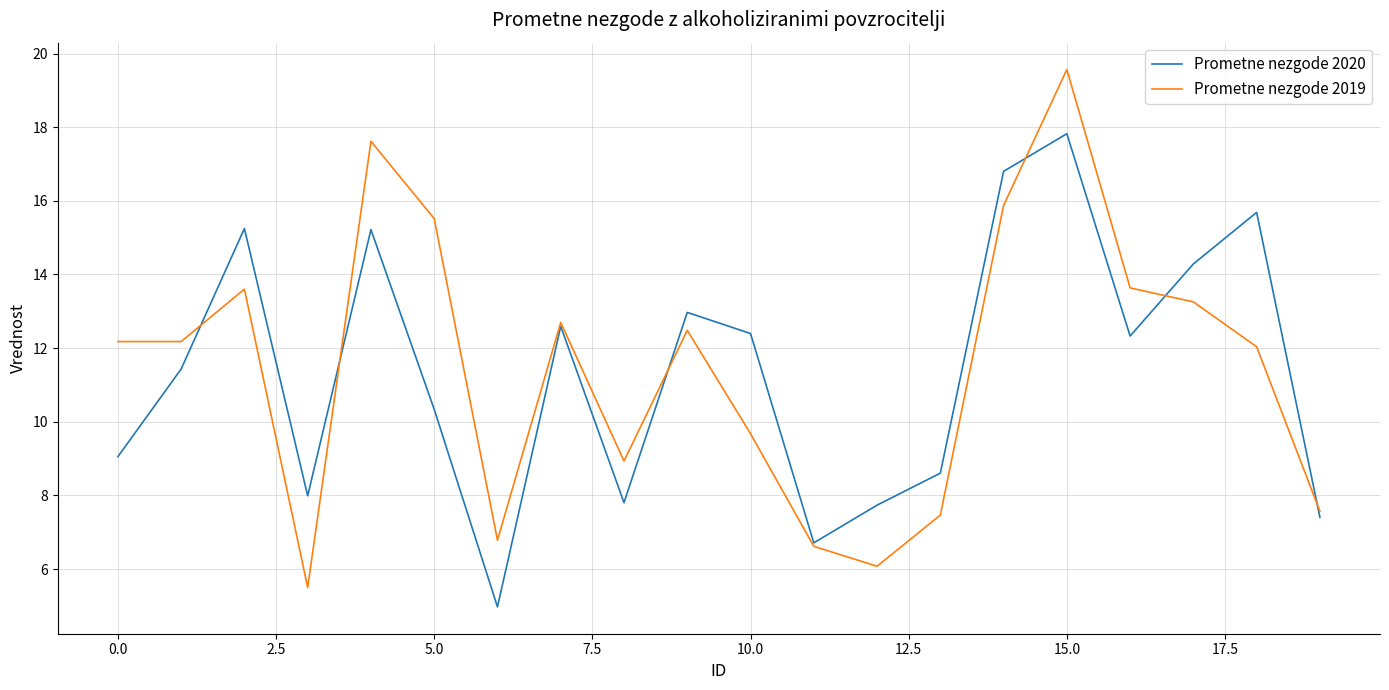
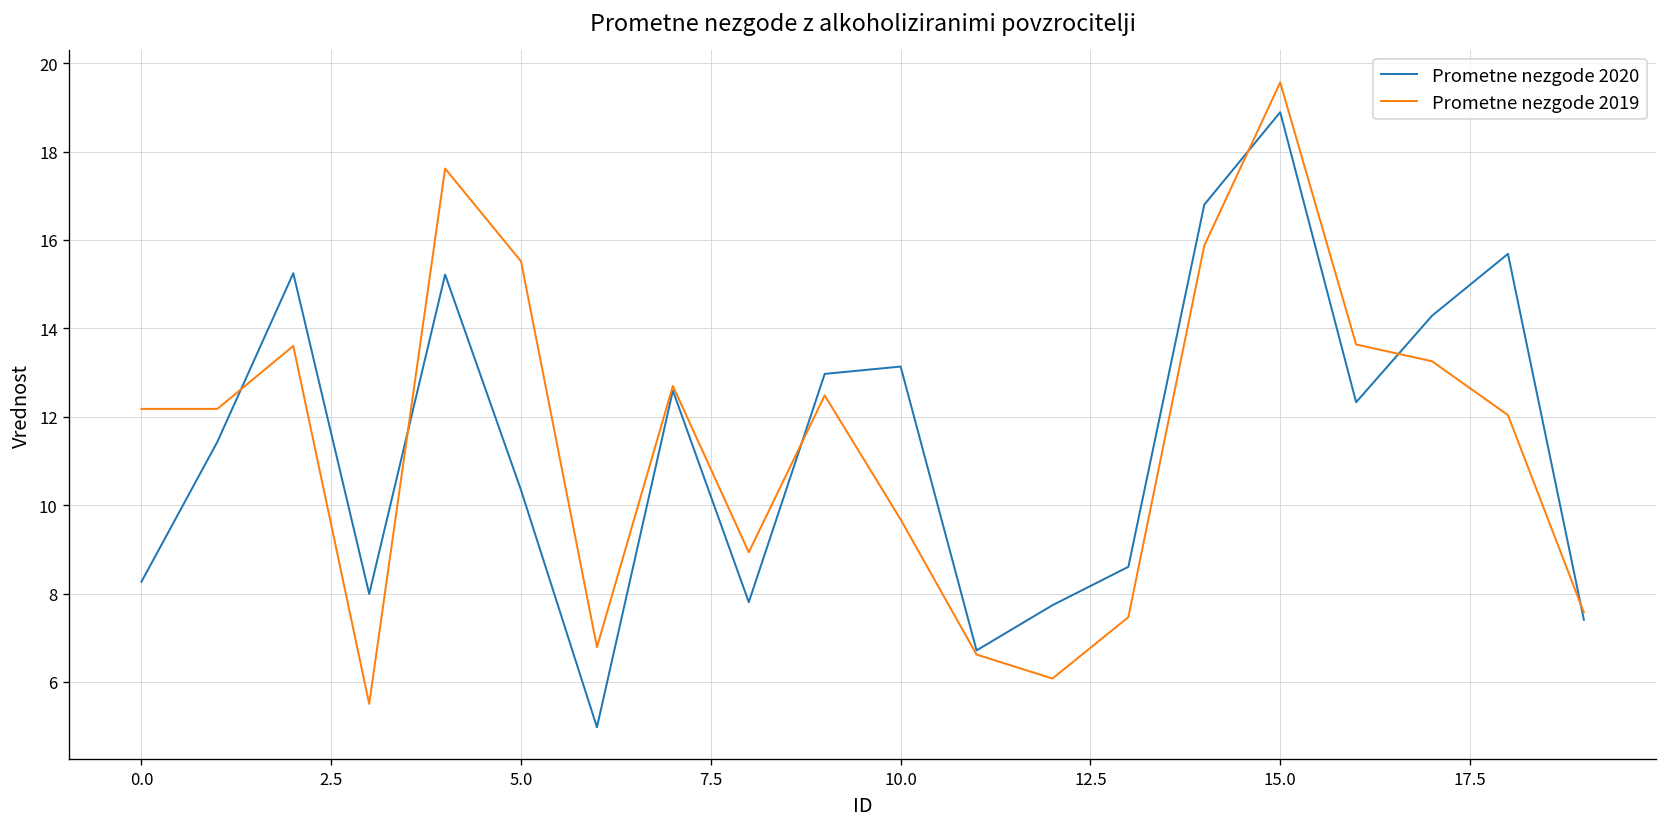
Prometne nezgode 2020, 0.0: 9.1 -> 8.3
Prometne nezgode 2020, 10.0: 12.4 -> 13.1
Prometne nezgode 2020, 15.0: 17.8 -> 18.9
